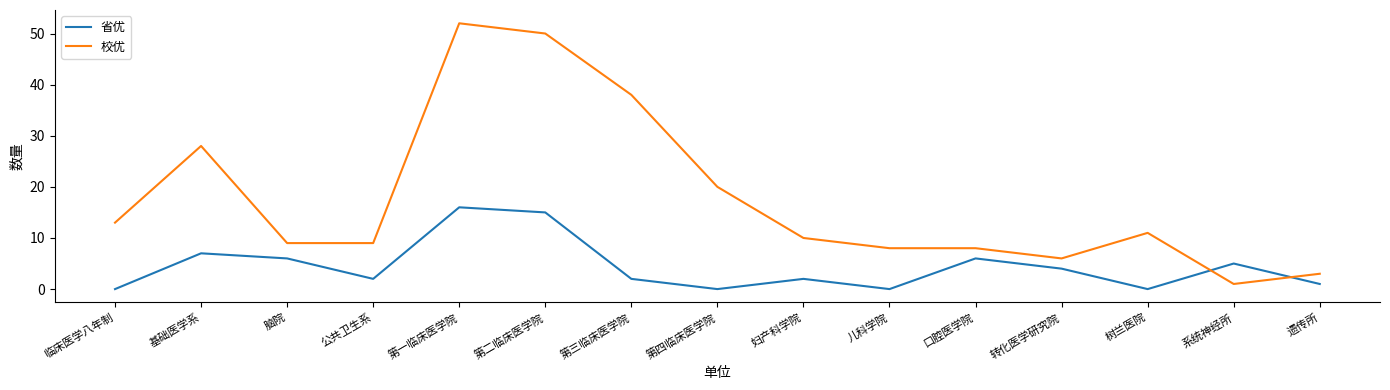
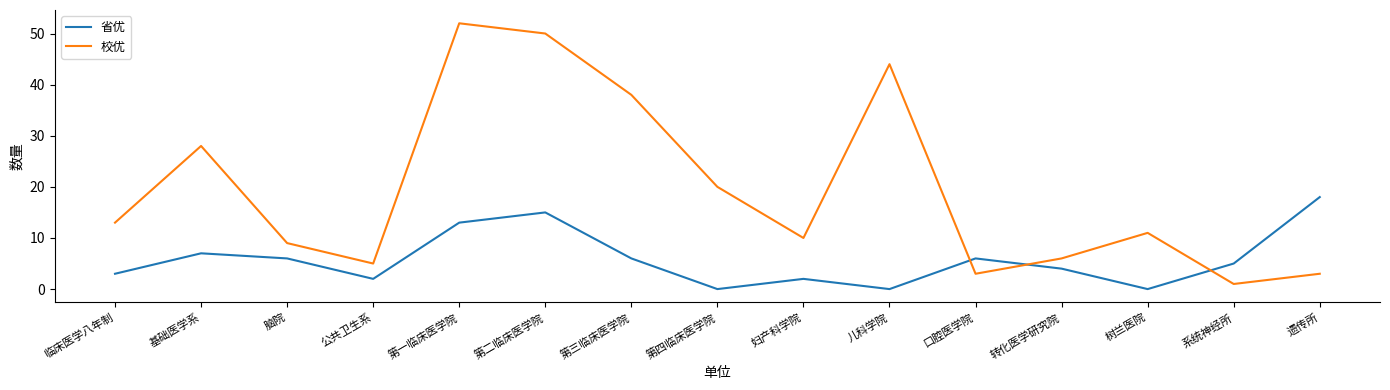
省优, 临床医学八年制: 0 -> 3
校优, 公共卫生系: 9 -> 5
省优, 第一临床医学院: 16 -> 13
省优, 第三临床医学院: 2 -> 6
校优, 儿科学院: 8 -> 44
校优, 口腔医学院: 8 -> 3
省优, 遗传所: 1 -> 18
